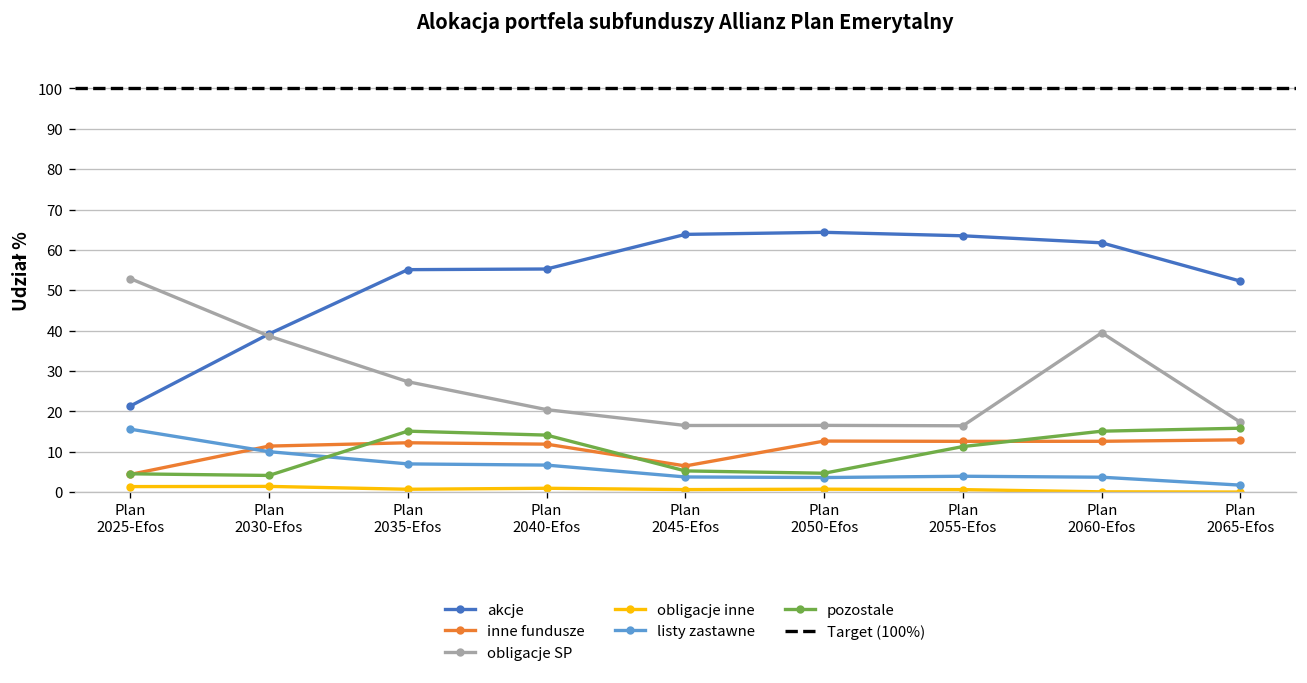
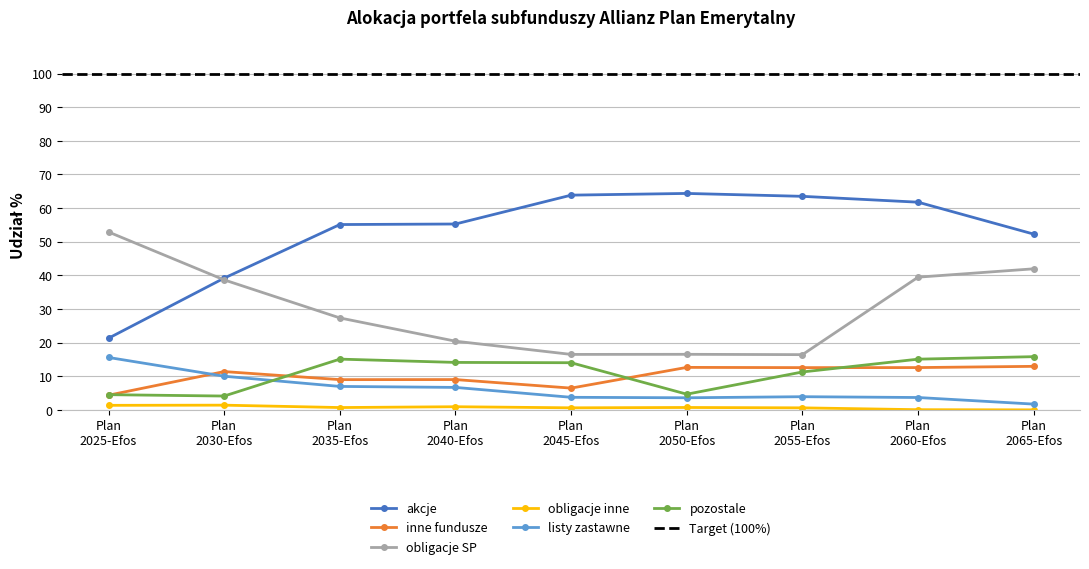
inne fundusze, Plan 2035-Efos: 12 -> 9
inne fundusze, Plan 2040-Efos: 12 -> 9
pozostale, Plan 2045-Efos: 5 -> 14
obligacje SP, Plan 2065-Efos: 17 -> 42
